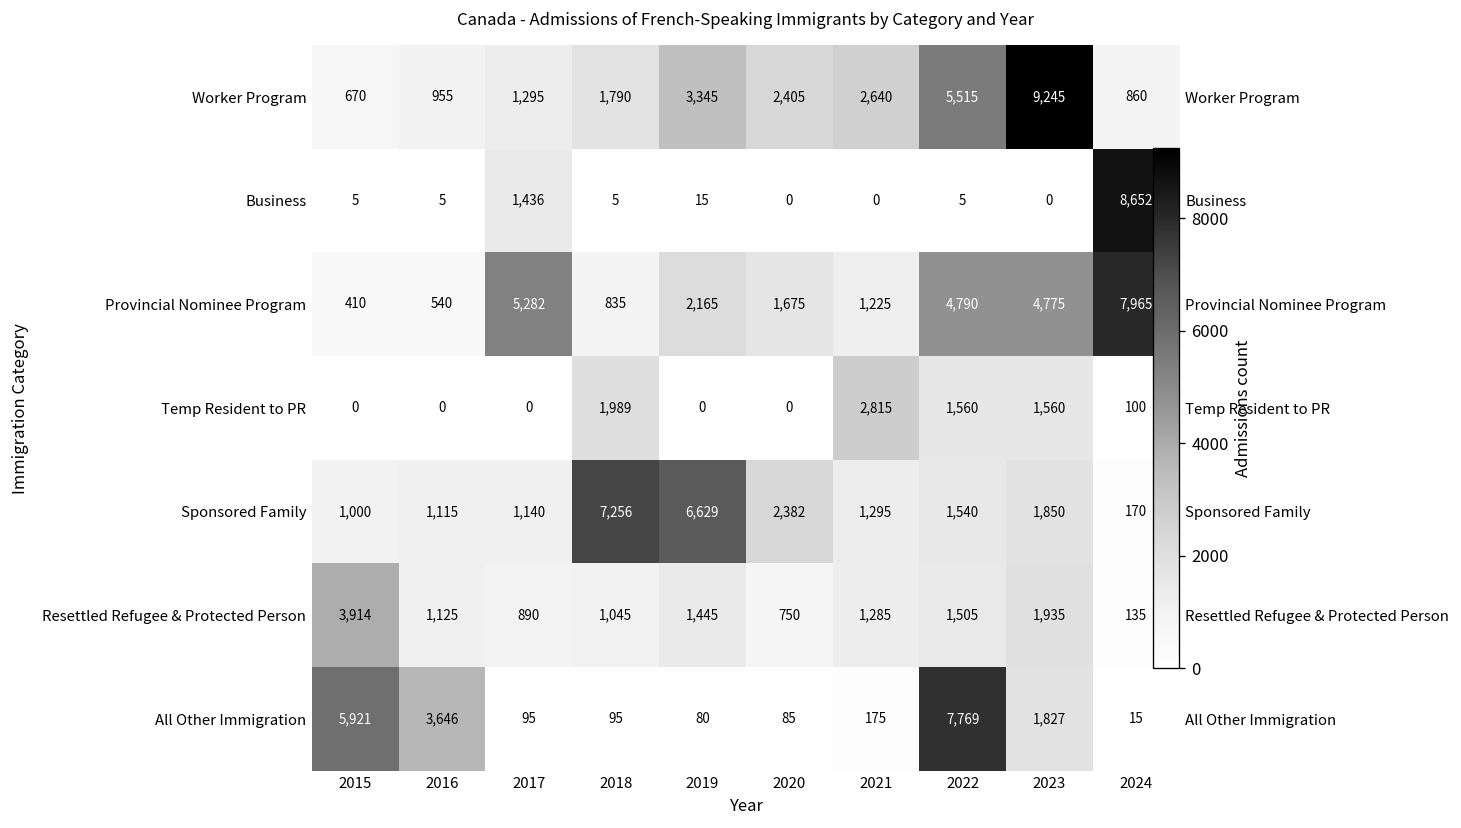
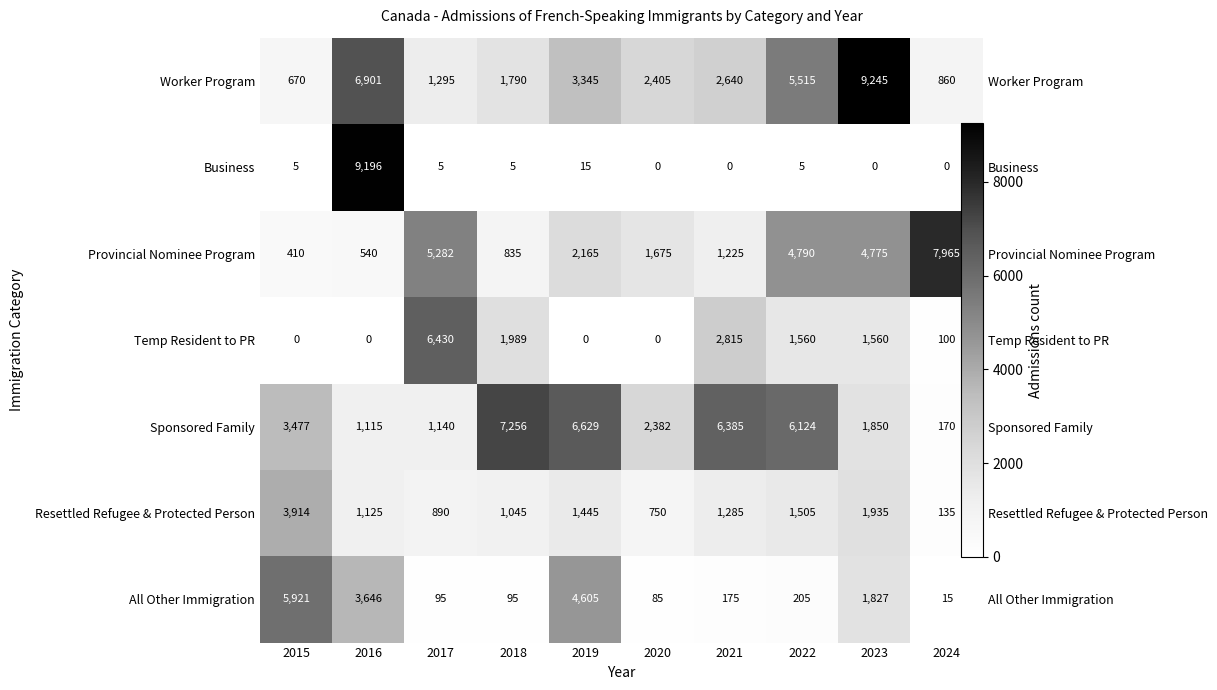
Worker Program, 2016: 955 -> 6,901
Business, 2016: 5 -> 9,196
Business, 2017: 1,436 -> 5
Business, 2024: 8,652 -> 0
Temp Resident to PR, 2017: 0 -> 6,430
Sponsored Family, 2015: 1,000 -> 3,477
Sponsored Family, 2021: 1,295 -> 6,385
Sponsored Family, 2022: 1,540 -> 6,124
All Other Immigration, 2019: 80 -> 4,605
All Other Immigration, 2022: 7,769 -> 205
